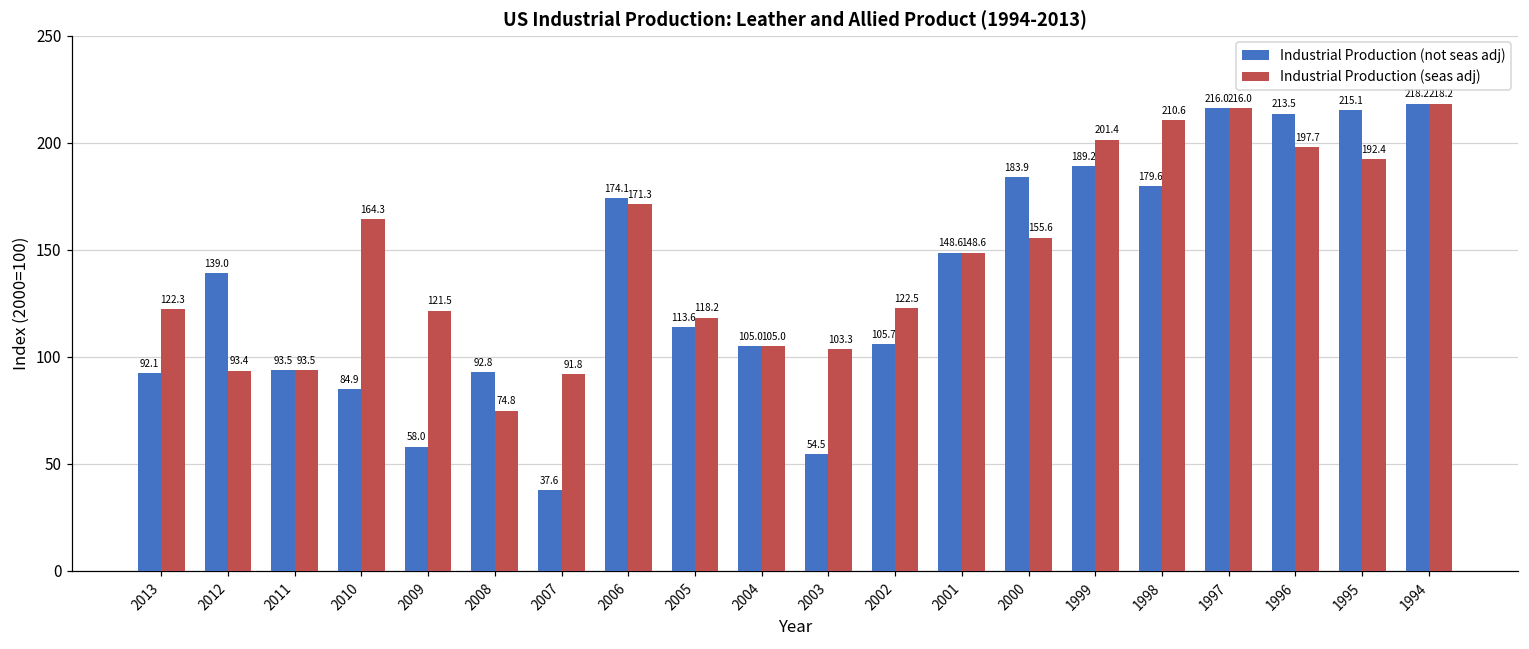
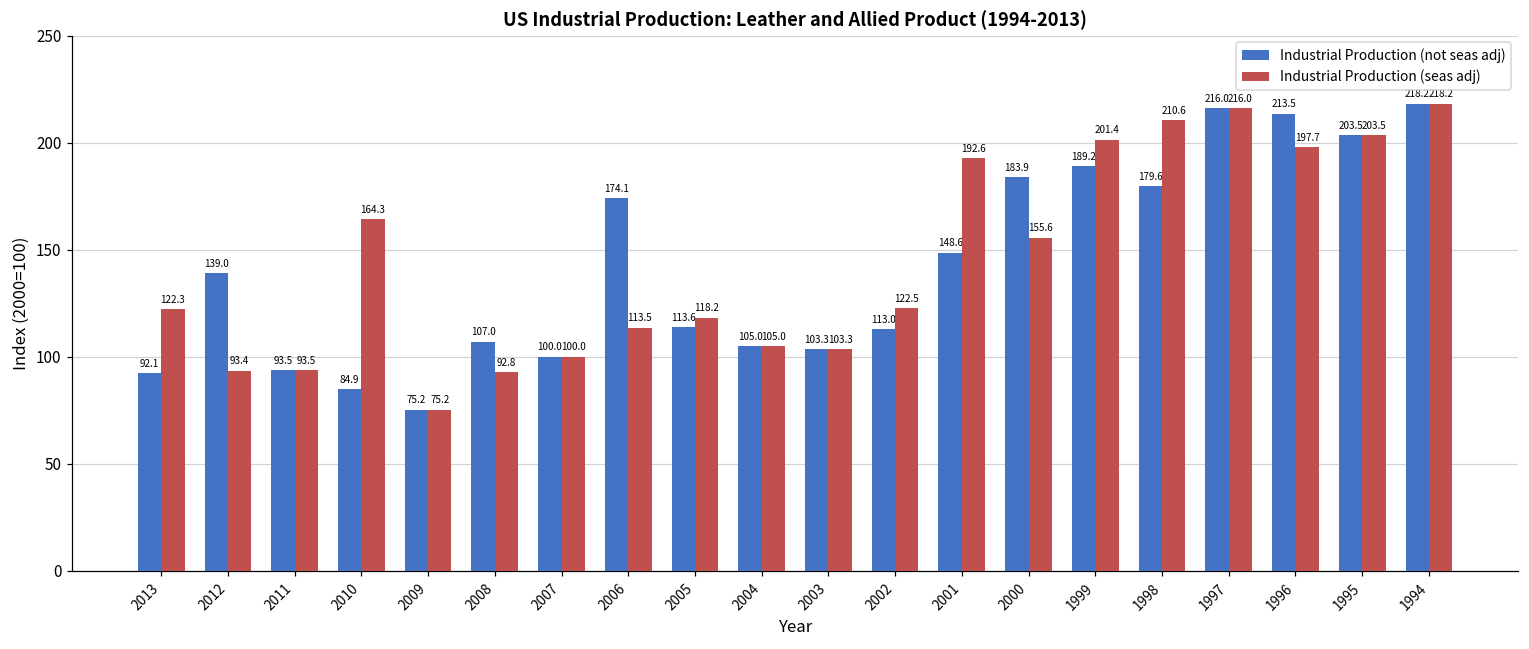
Industrial Production (not seas adj), 2009: 58.0 -> 75.2
Industrial Production (seas adj), 2009: 121.5 -> 75.2
Industrial Production (not seas adj), 2008: 92.8 -> 107.0
Industrial Production (seas adj), 2008: 74.8 -> 92.8
Industrial Production (not seas adj), 2007: 37.6 -> 100.0
Industrial Production (seas adj), 2007: 91.8 -> 100.0
Industrial Production (seas adj), 2006: 171.3 -> 113.5
Industrial Production (not seas adj), 2003: 54.5 -> 103.3
Industrial Production (not seas adj), 2002: 105.7 -> 113.0
Industrial Production (seas adj), 2001: 148.6 -> 192.6
Industrial Production (not seas adj), 1995: 215.1 -> 203.5
Industrial Production (seas adj), 1995: 192.4 -> 203.5
